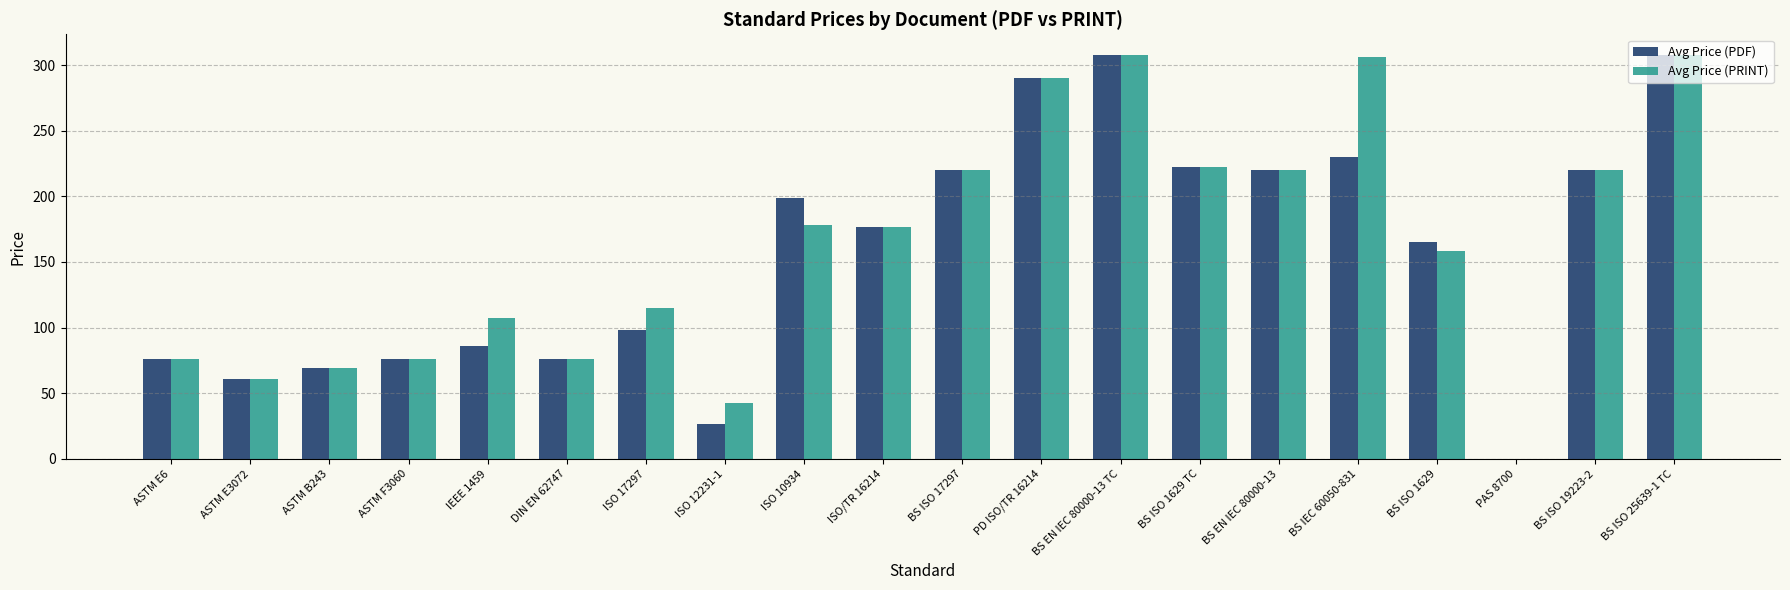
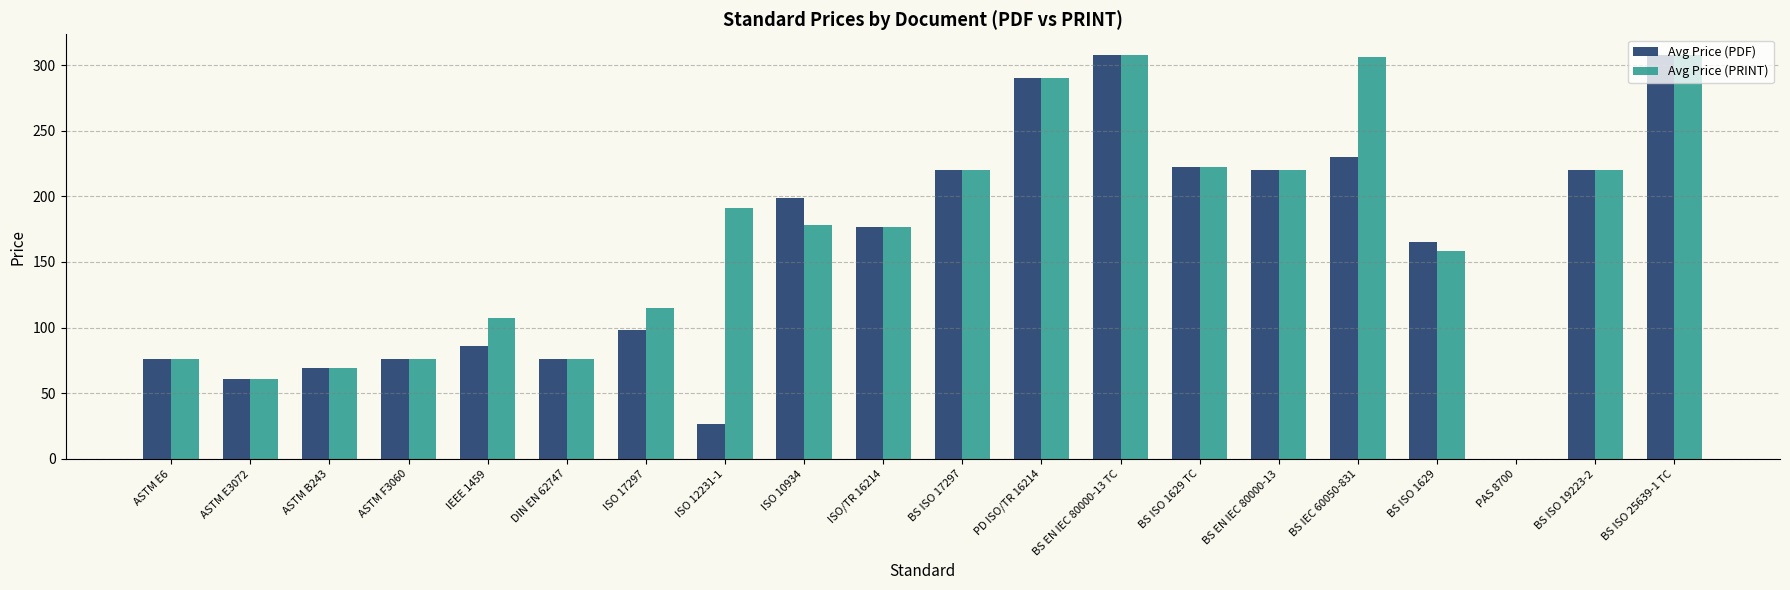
Avg Price (PRINT), ISO 12231-1: 43 -> 191
